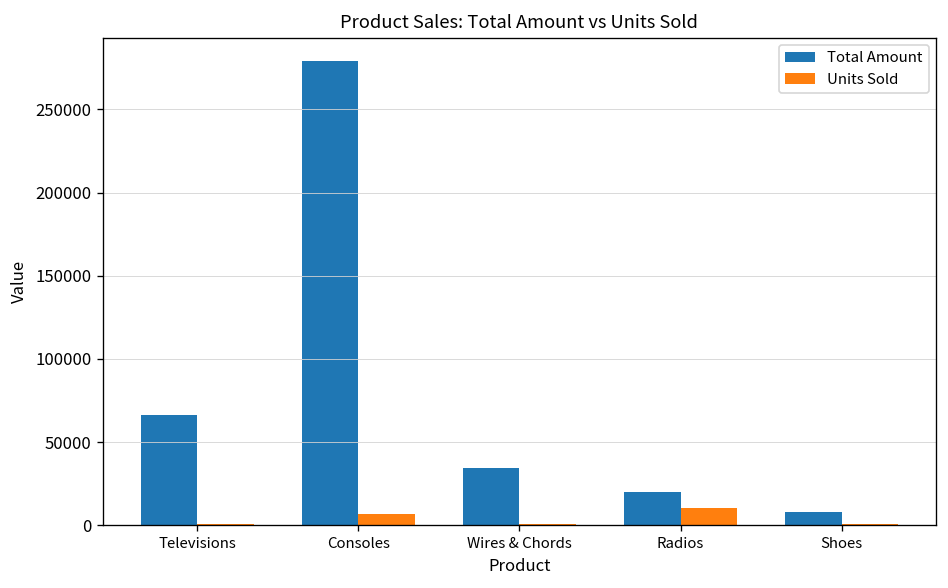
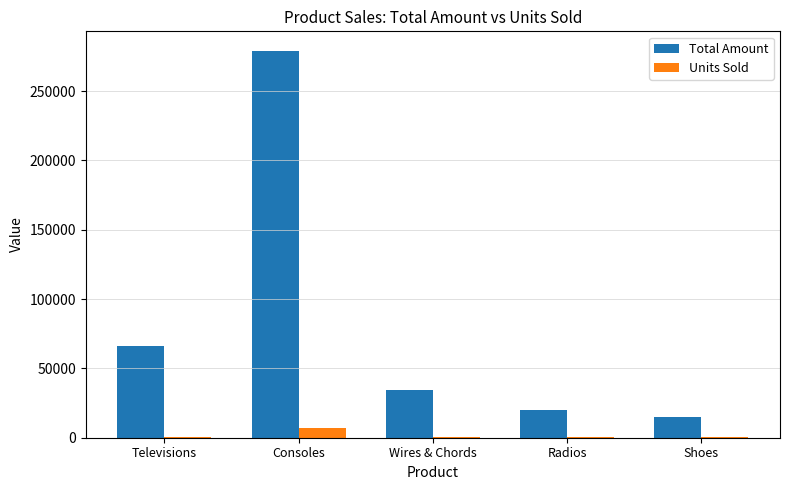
Units Sold, Radios: 10000 -> 0
Total Amount, Shoes: 8000 -> 15000
